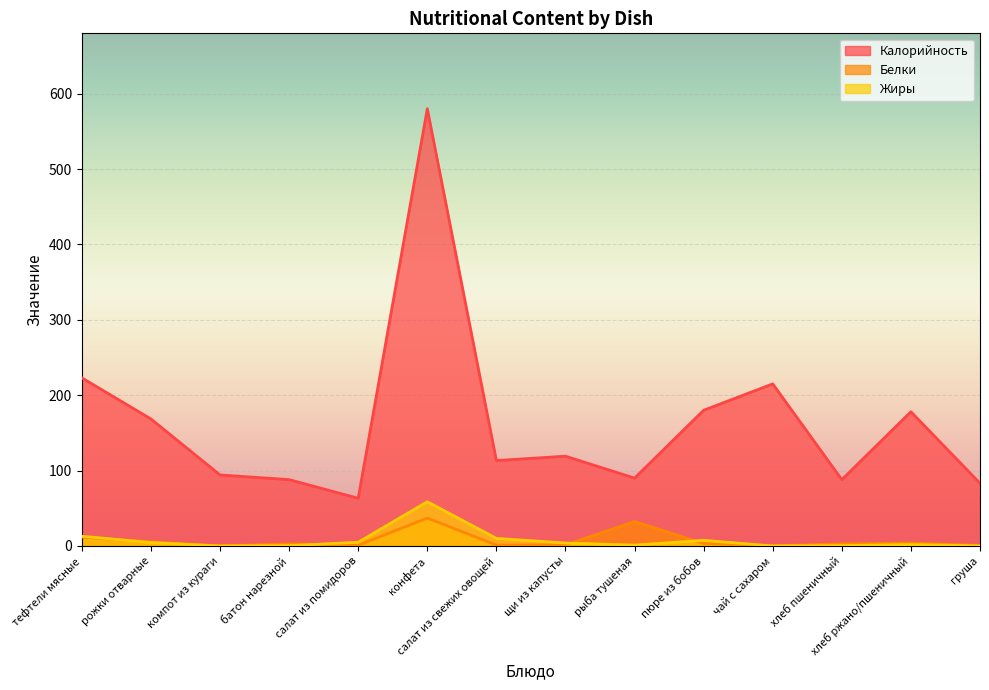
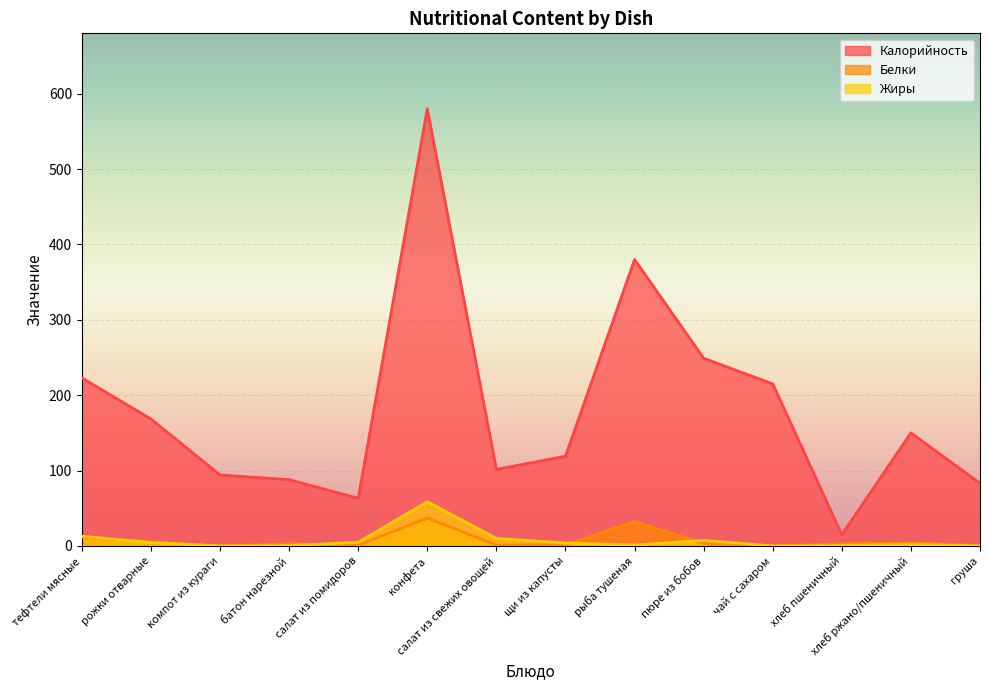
Калорийность, салат из свежих овощей: 110 -> 100
Калорийность, рыба тушеная: 90 -> 380
Калорийность, пюре из бобов: 180 -> 250
Калорийность, хлеб пшеничный: 90 -> 20
Калорийность, хлеб ржано/пшеничный: 180 -> 150
